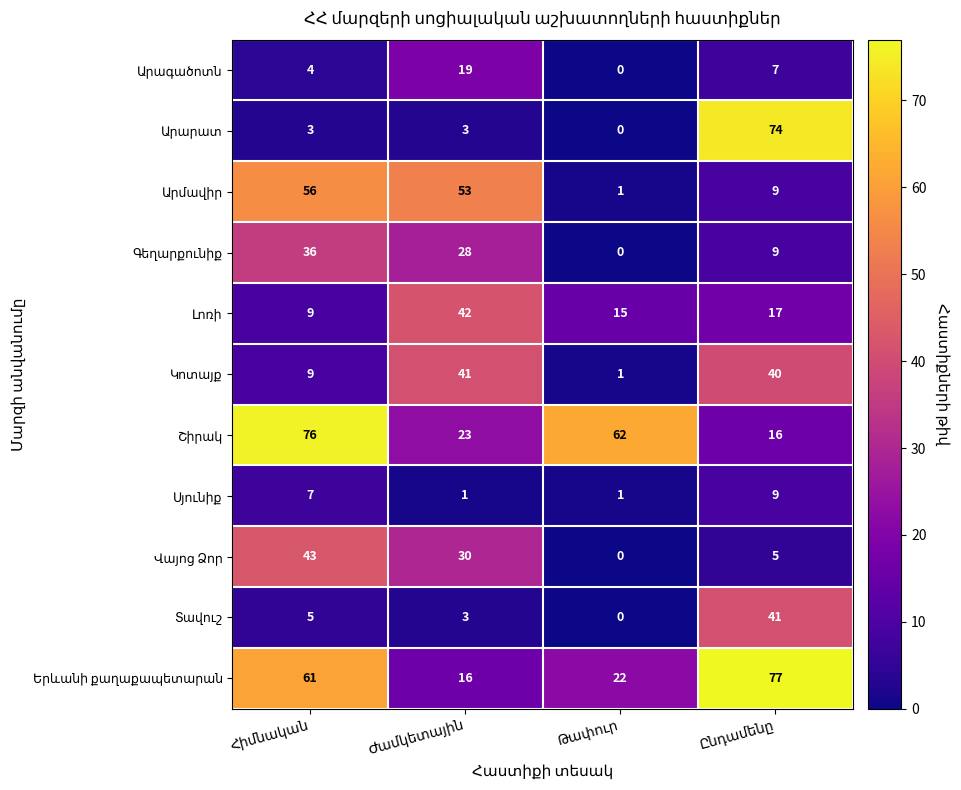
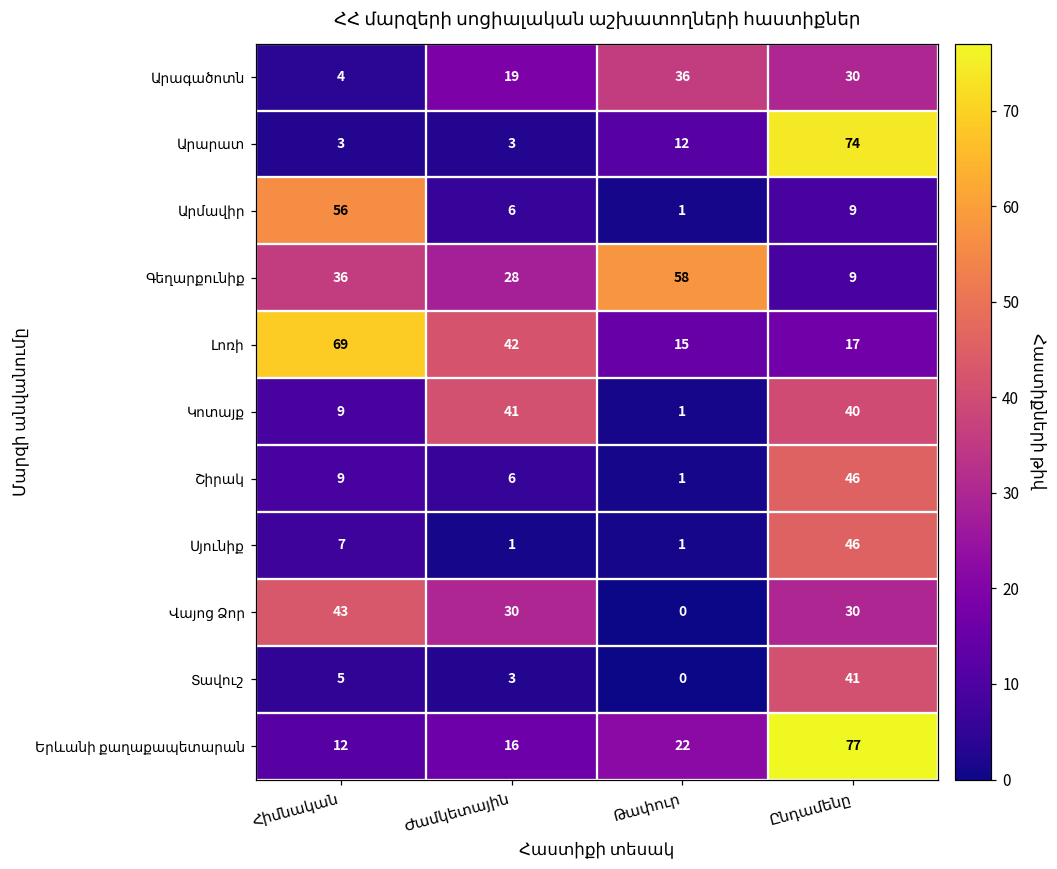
Արագածոտն, Թափուր: 0 -> 36
Արագածոտն, Ընդամենը: 7 -> 30
Արարատ, Թափուր: 0 -> 12
Արմավիր, Ժամկետային: 53 -> 6
Գեղարքունիք, Թափուր: 0 -> 58
Լոռի, Հիմնական: 9 -> 69
Շիրակ, Հիմնական: 76 -> 9
Շիրակ, Ժամկետային: 23 -> 6
Շիրակ, Թափուր: 62 -> 1
Շիրակ, Ընդամենը: 16 -> 46
Սյունիք, Ընդամենը: 9 -> 46
Վայոց Ձոր, Ընդամենը: 5 -> 30
Երևանի քաղաքապետարան, Հիմնական: 61 -> 12
